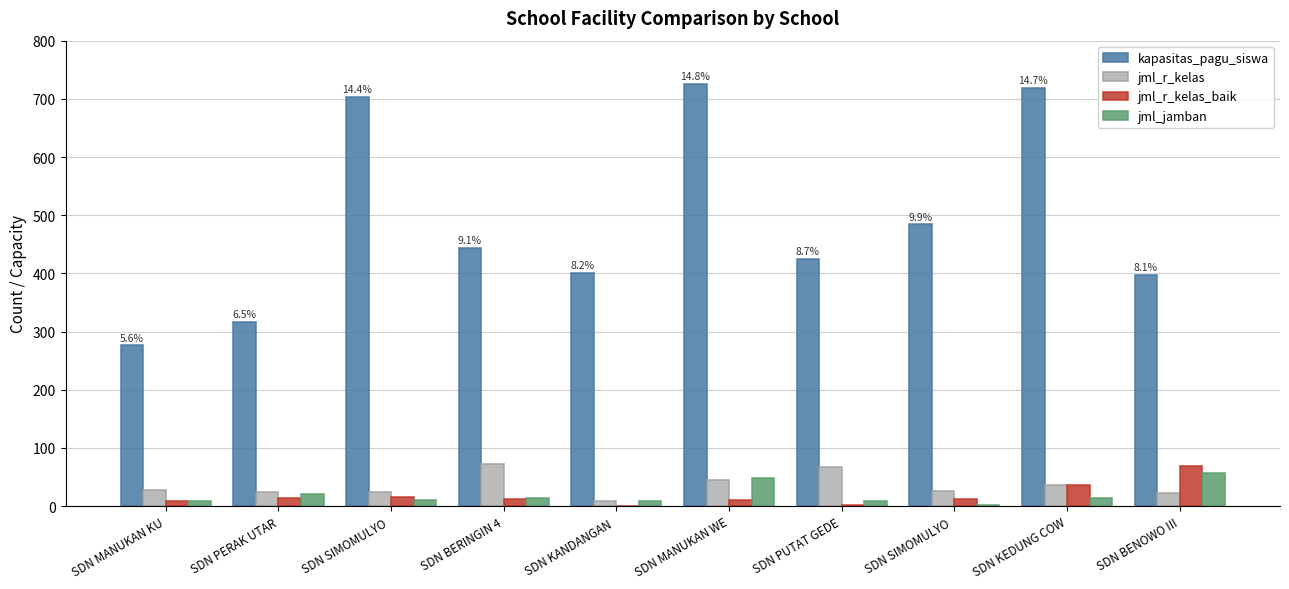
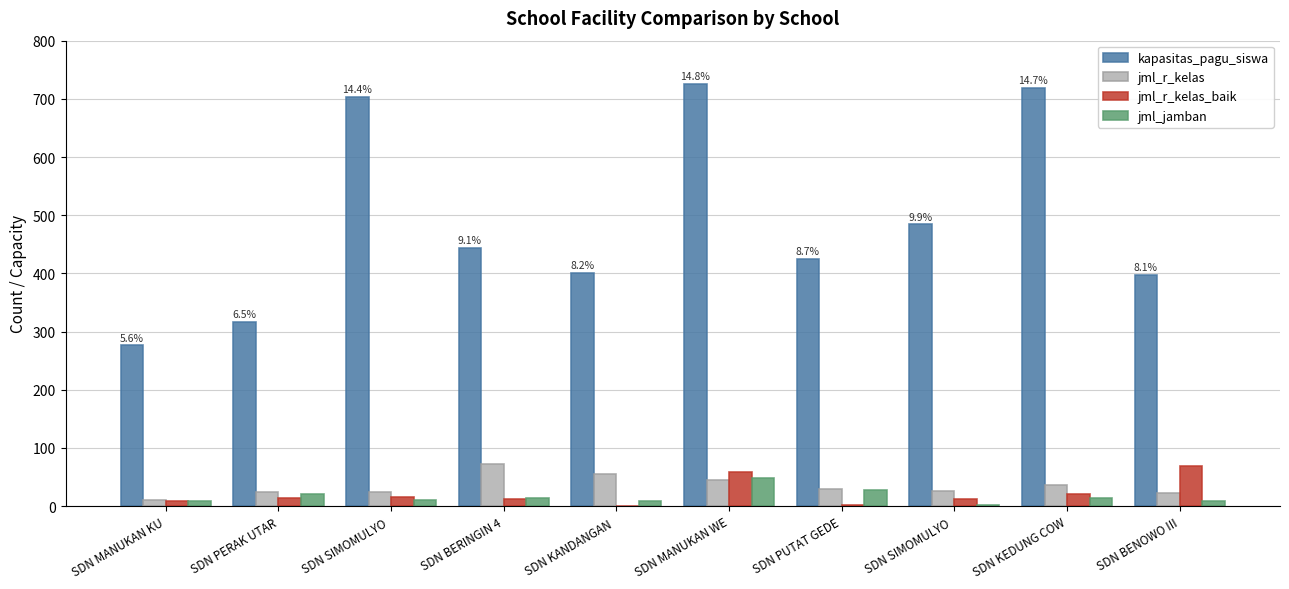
jml_r_kelas, SDN MANUKAN KU: 30 -> 10
jml_r_kelas, SDN KANDANGAN: 10 -> 60
jml_r_kelas_baik, SDN MANUKAN WE: 10 -> 60
jml_r_kelas, SDN PUTAT GEDE: 70 -> 30
jml_jamban, SDN PUTAT GEDE: 10 -> 30
jml_r_kelas_baik, SDN KEDUNG COW: 40 -> 20
jml_jamban, SDN BENOWO III: 60 -> 10
